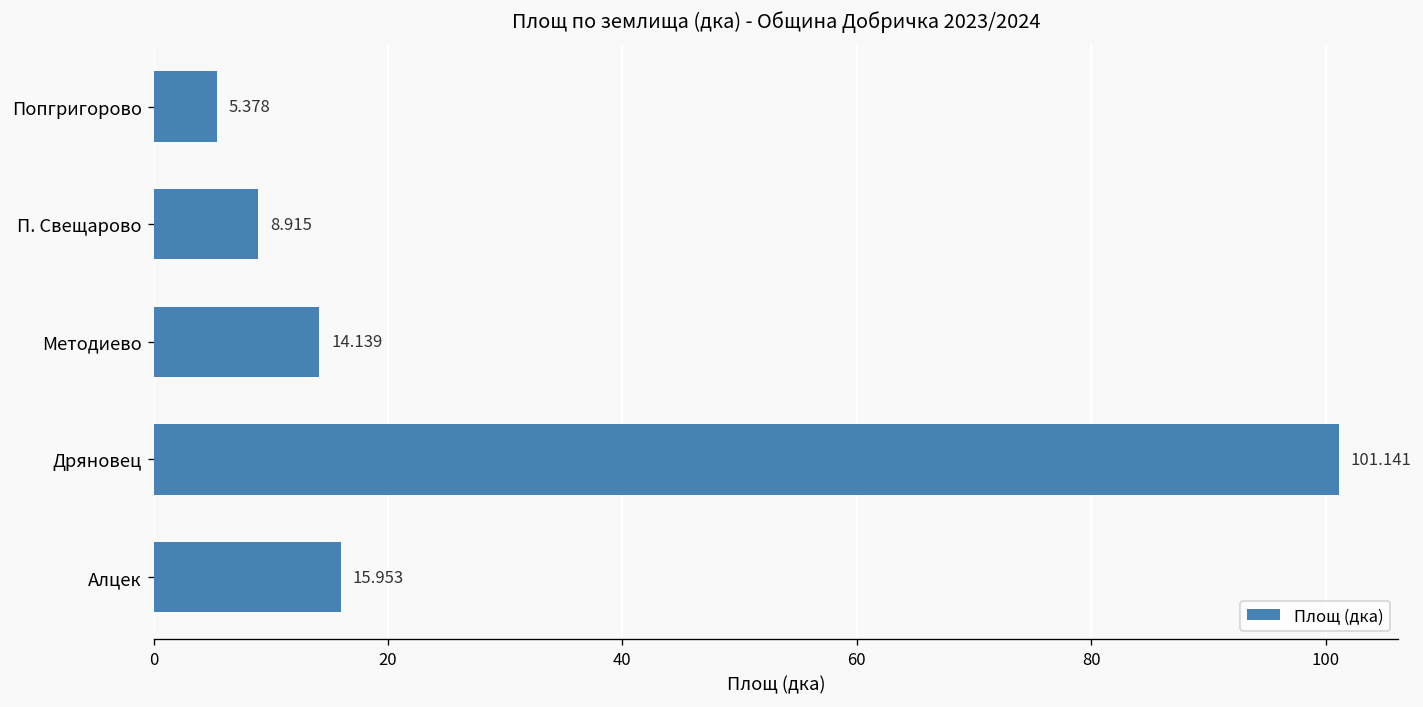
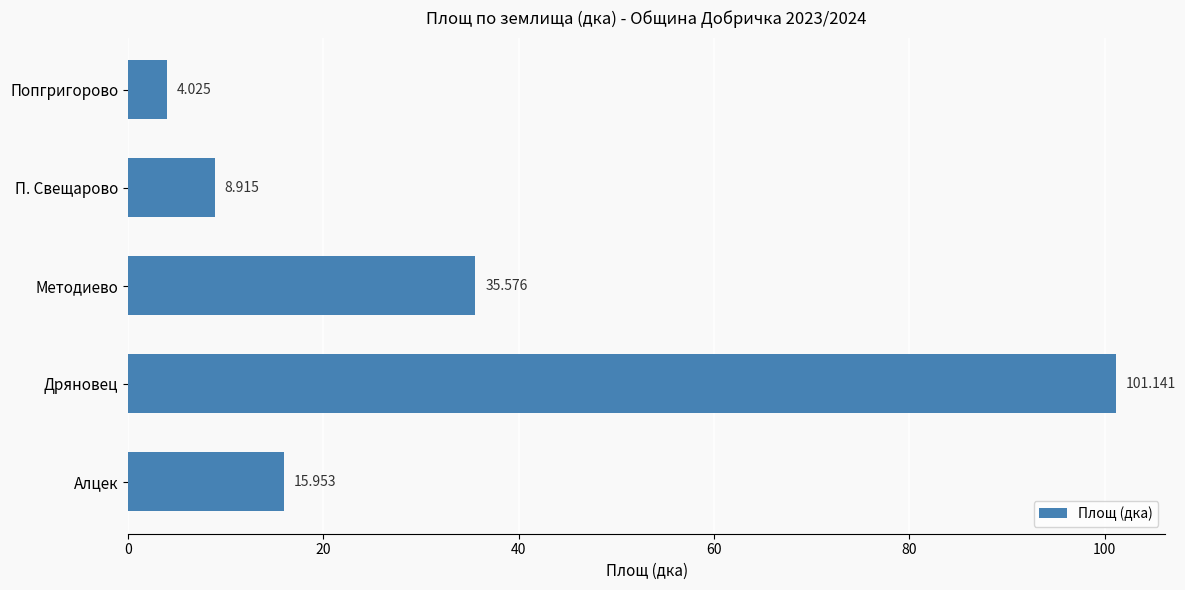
Попгригорово: 5.378 -> 4.025
Методиево: 14.139 -> 35.576
